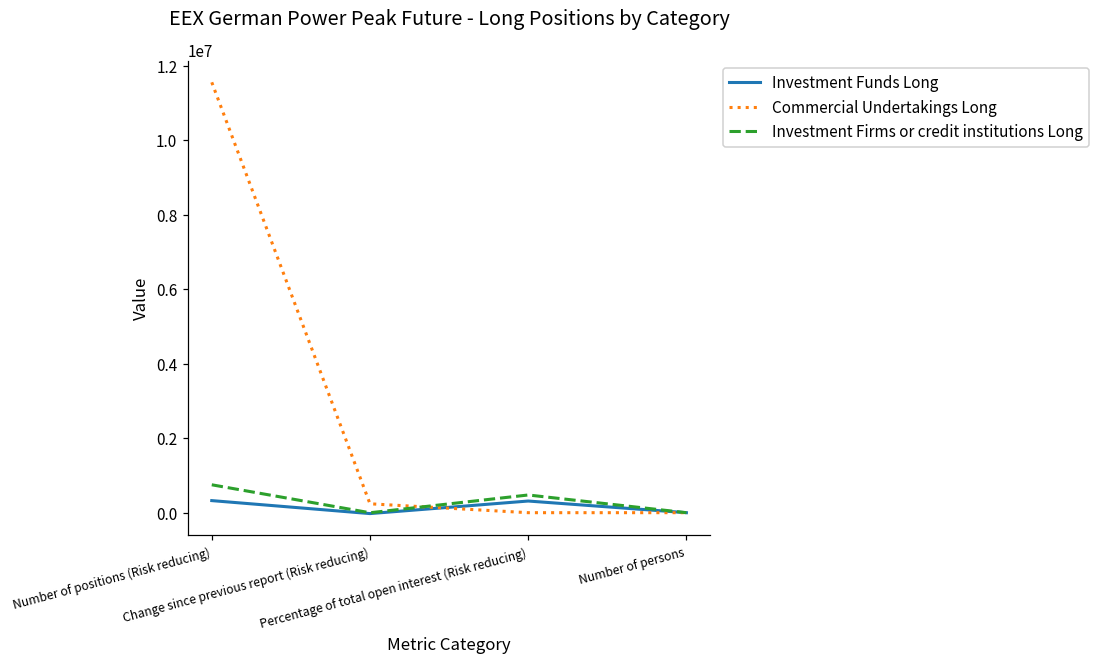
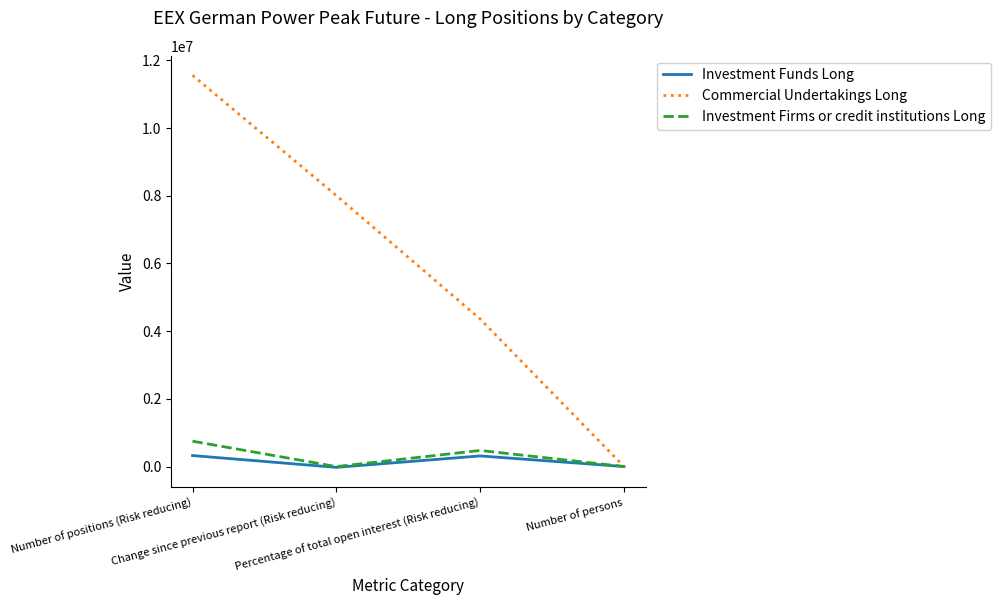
Commercial Undertakings Long, Change since previous report (Risk reducing): 200000 -> 8000000
Commercial Undertakings Long, Percentage of total open interest (Risk reducing): 0 -> 4400000
